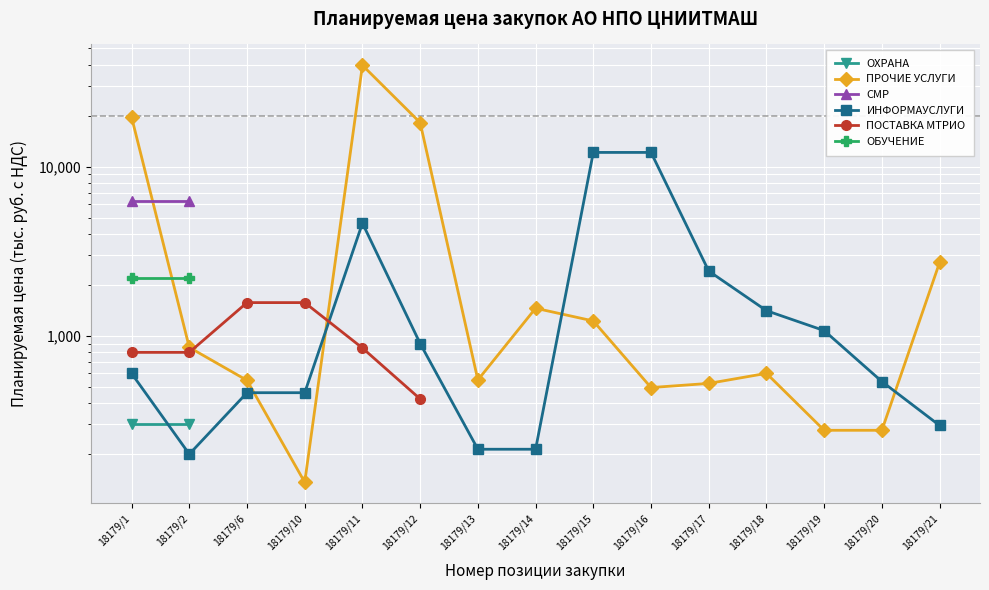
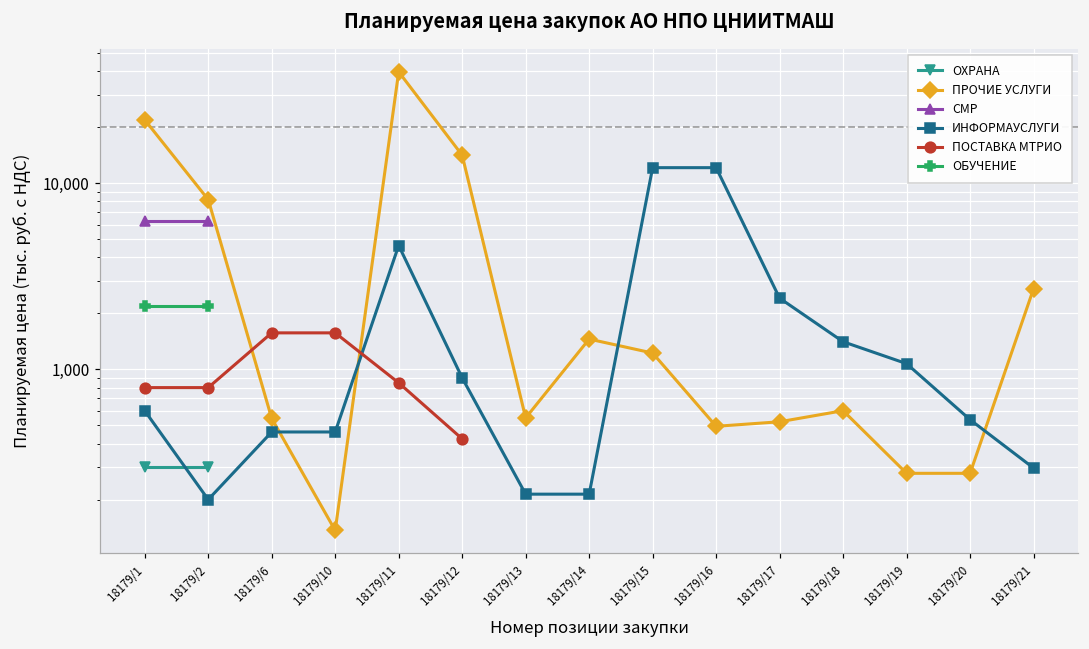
ПРОЧИЕ УСЛУГИ, 18179/1: 20,000 -> 22,000
ПРОЧИЕ УСЛУГИ, 18179/2: 900 -> 8,000
ПРОЧИЕ УСЛУГИ, 18179/12: 18,000 -> 14,000
